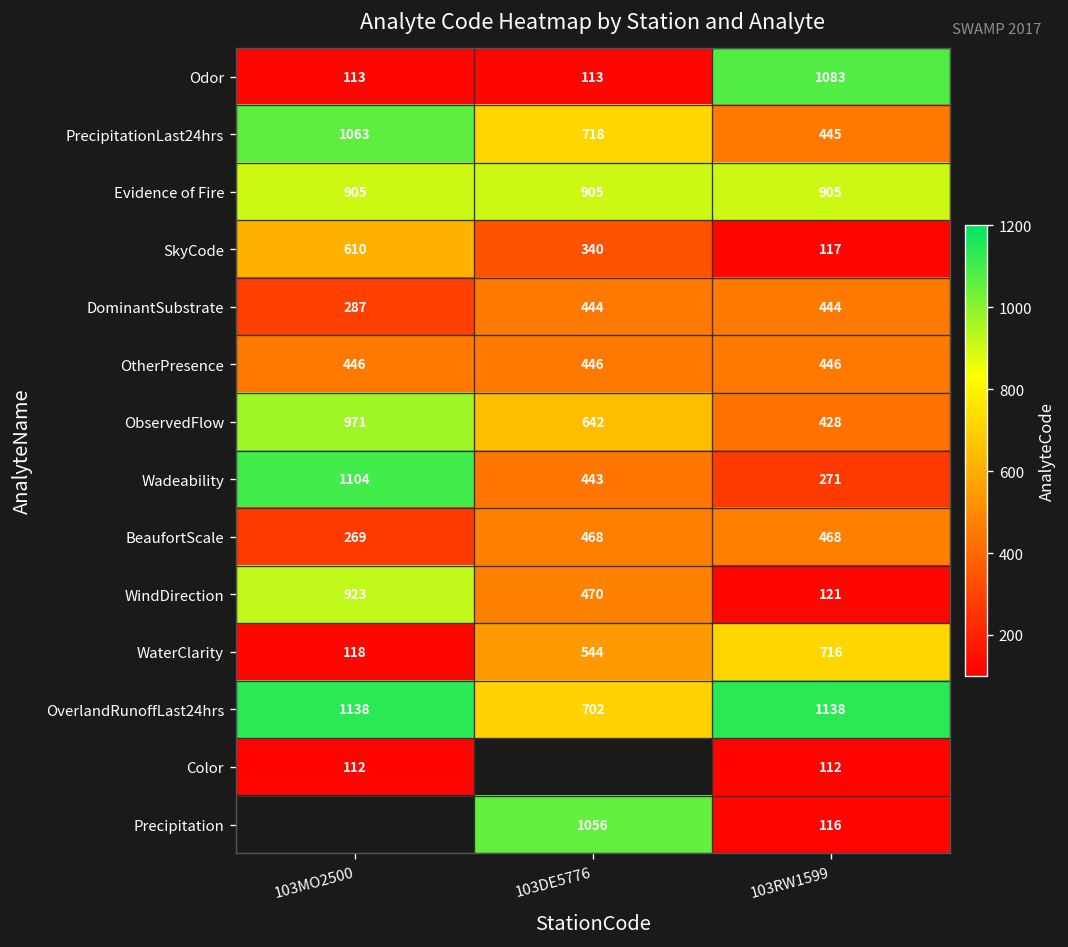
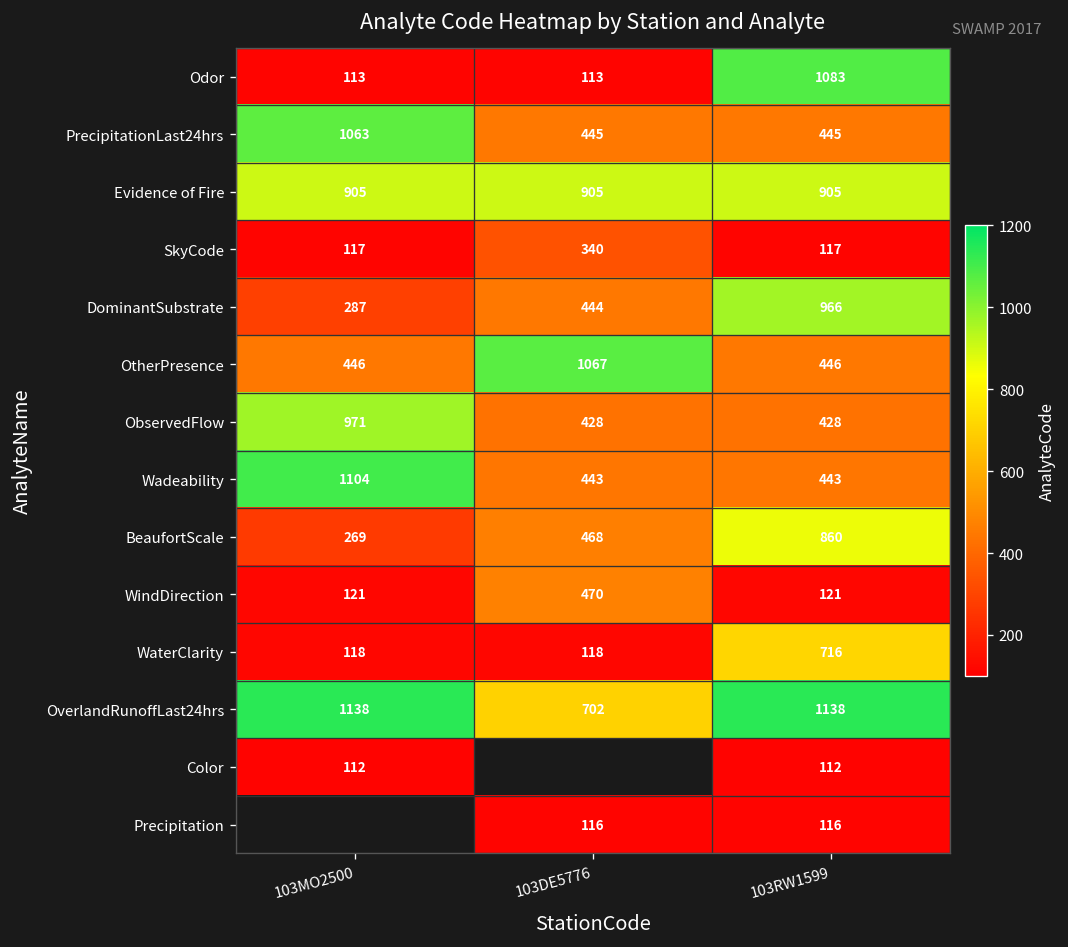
PrecipitationLast24hrs, 103DE5776: 718 -> 445
SkyCode, 103MO2500: 610 -> 117
DominantSubstrate, 103RW1599: 444 -> 966
OtherPresence, 103DE5776: 446 -> 1067
ObservedFlow, 103DE5776: 642 -> 428
Wadeability, 103RW1599: 271 -> 443
BeaufortScale, 103RW1599: 468 -> 860
WindDirection, 103MO2500: 923 -> 121
WaterClarity, 103DE5776: 544 -> 118
Precipitation, 103DE5776: 1056 -> 116
